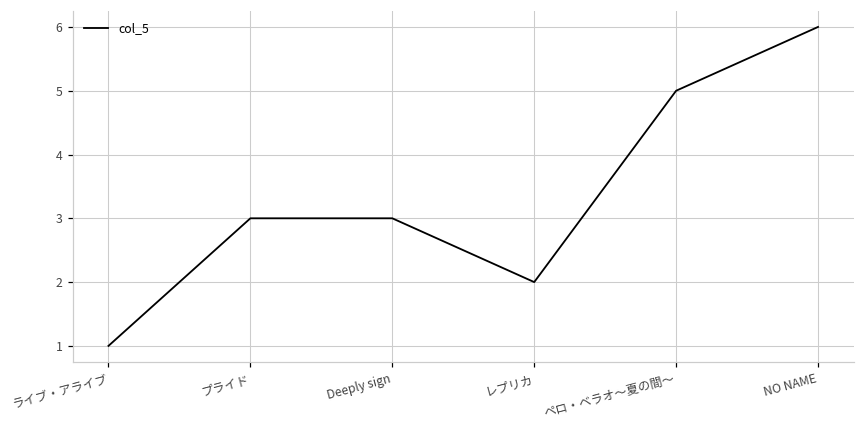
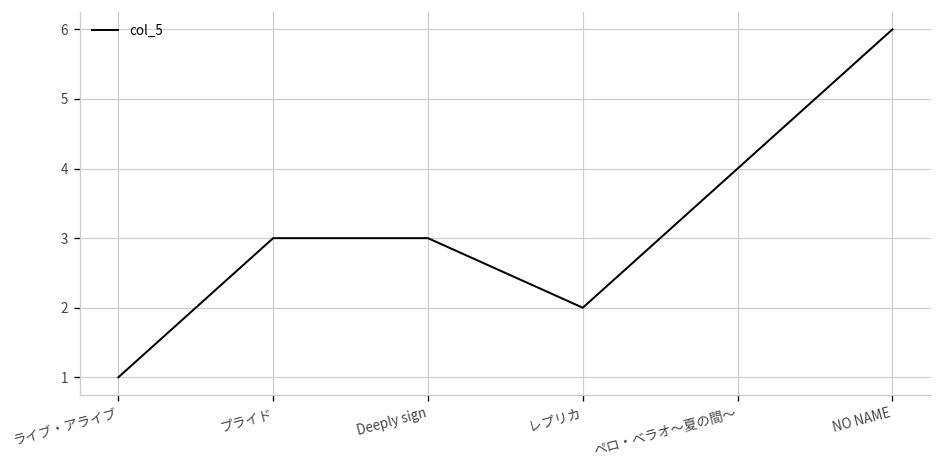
ペロ・ベラオ～夏の間～: 5 -> 4
